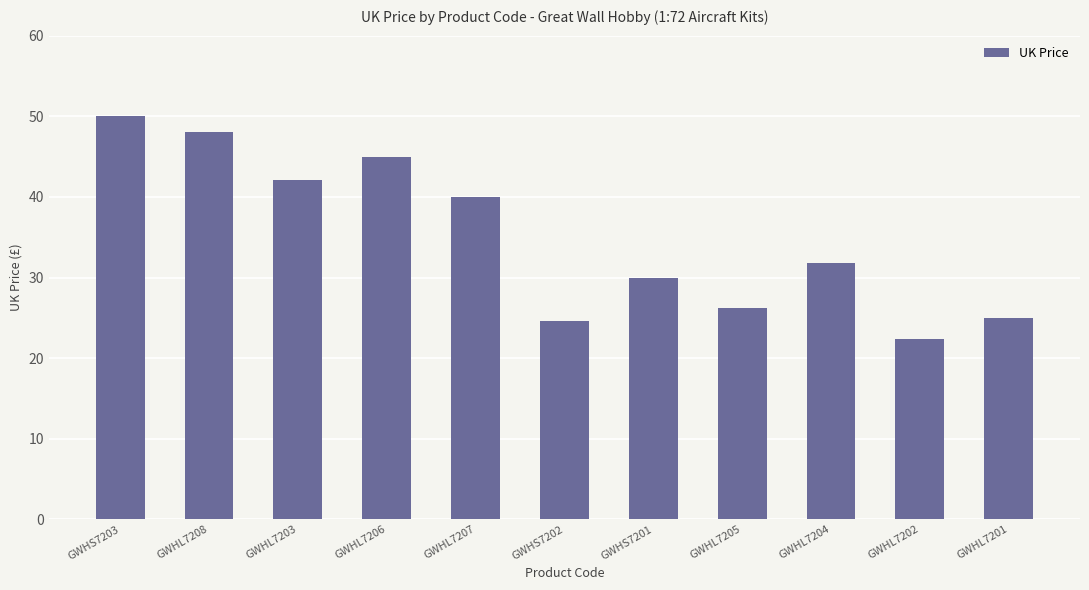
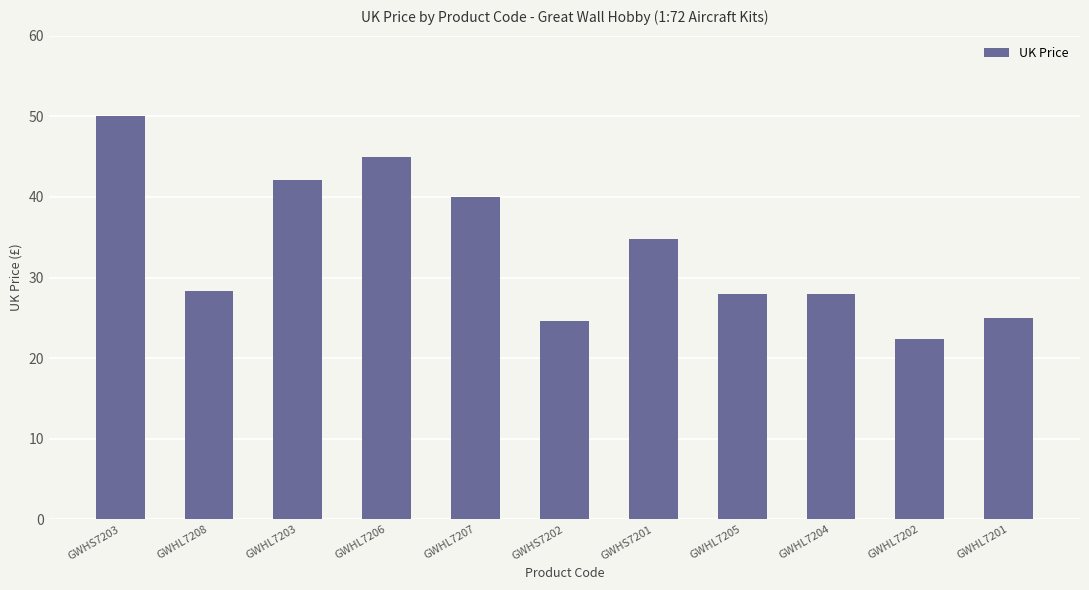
GWHL7208: 48 -> 28
GWHS7201: 30 -> 35
GWHL7205: 26 -> 28
GWHL7204: 32 -> 28
